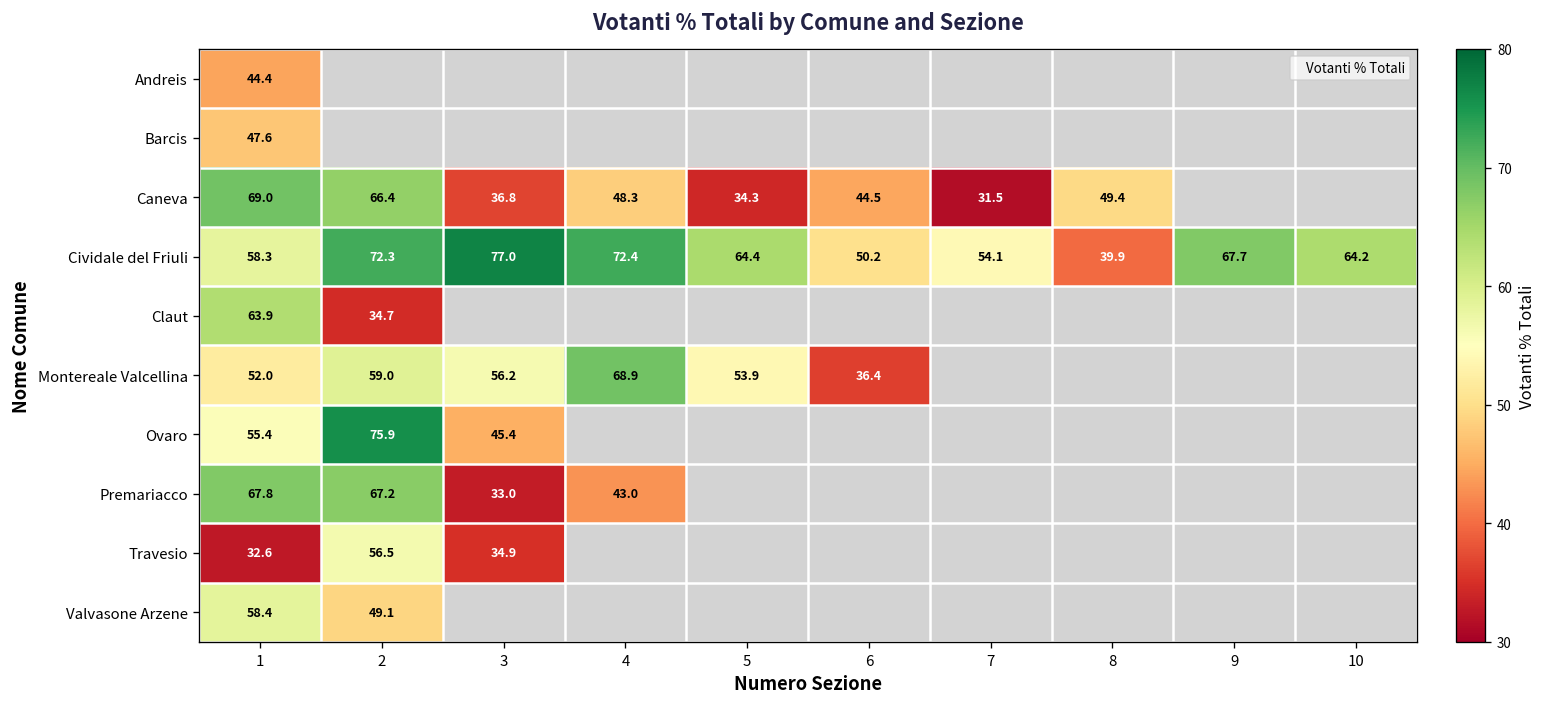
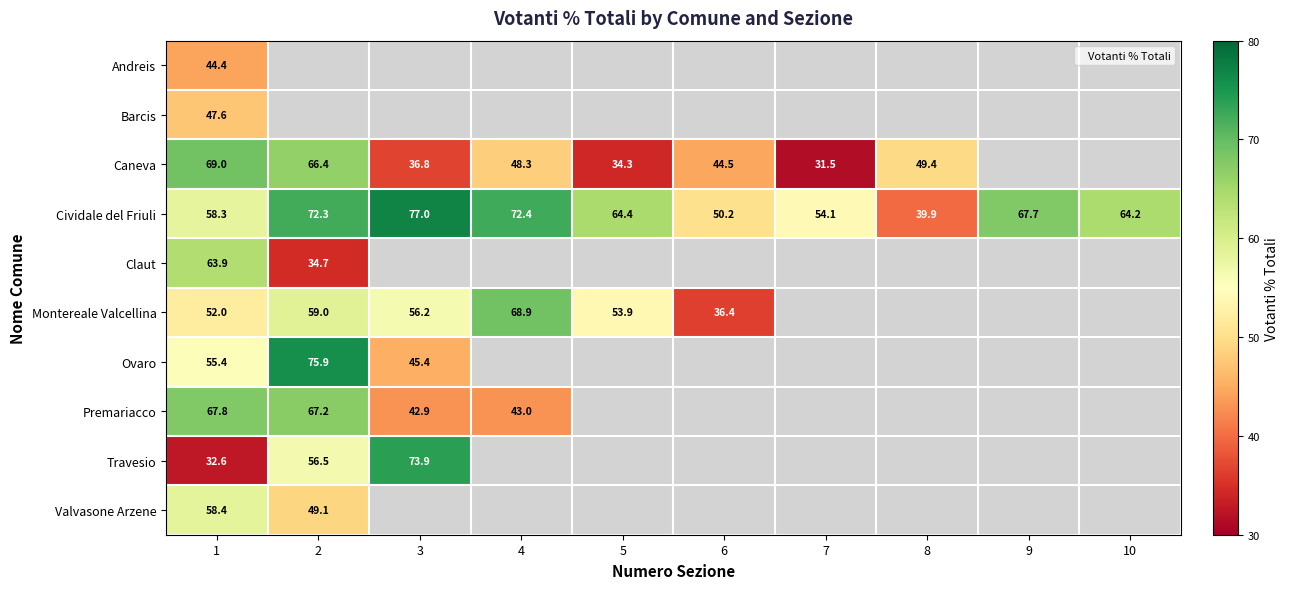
Premariacco, 3: 33.0 -> 42.9
Travesio, 3: 34.9 -> 73.9
